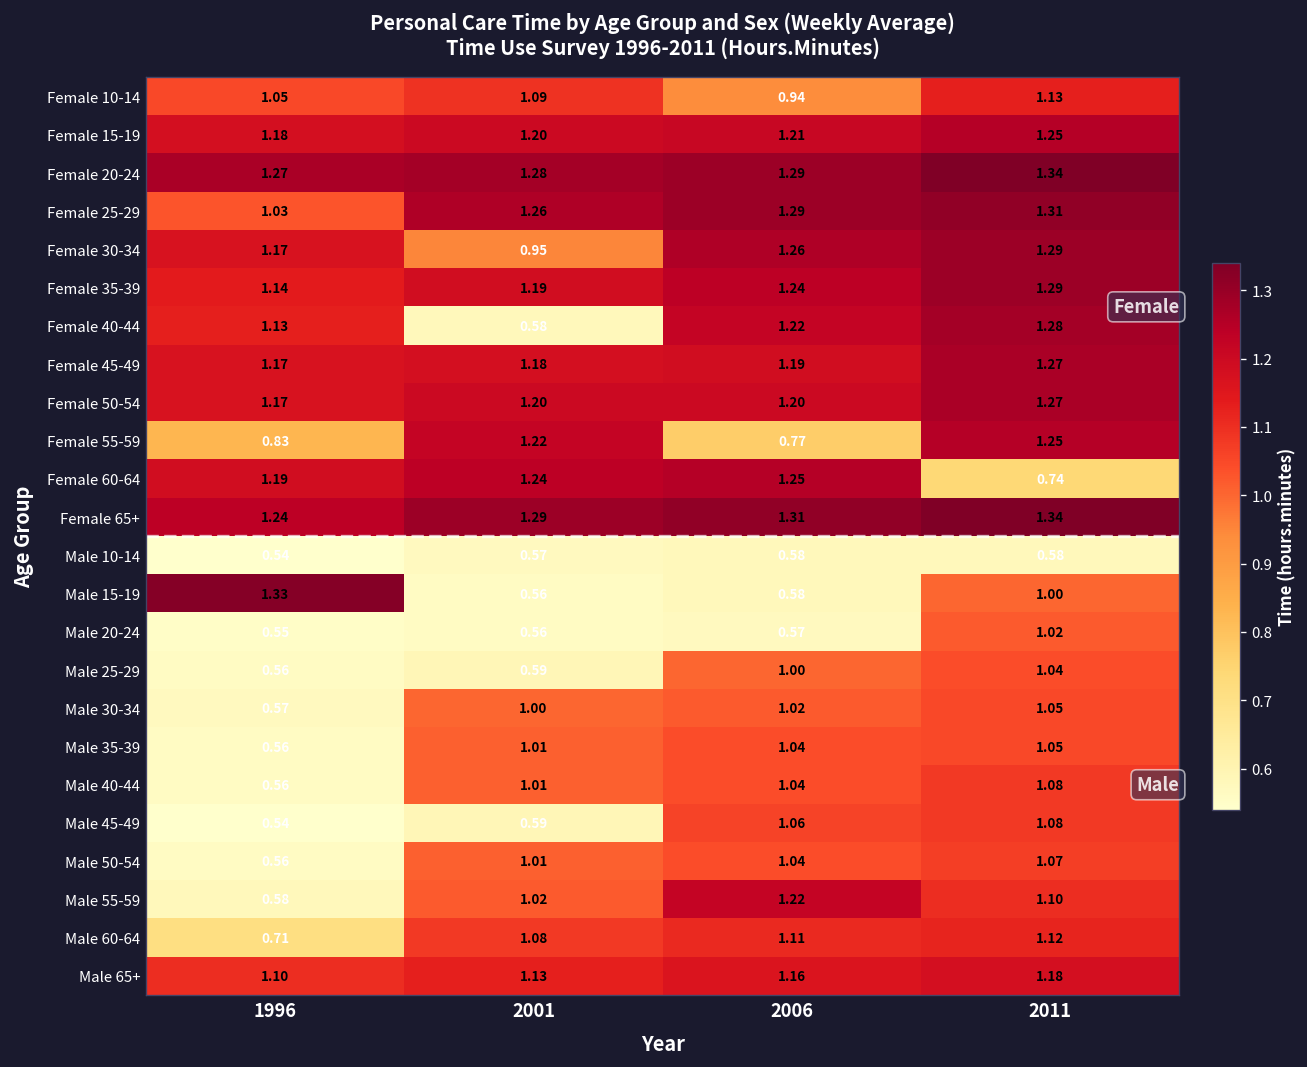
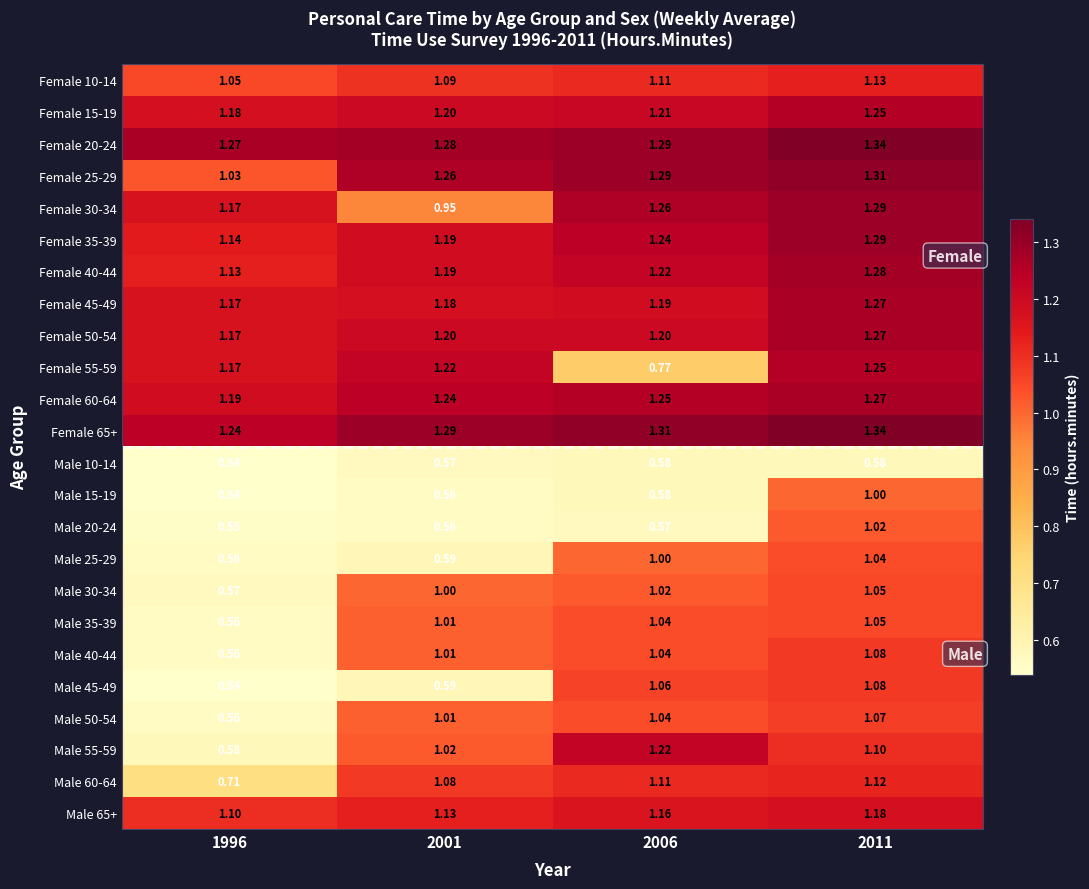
Female 10-14, 2006: 0.94 -> 1.11
Female 40-44, 2001: 0.58 -> 1.19
Female 55-59, 1996: 0.83 -> 1.17
Female 60-64, 2011: 0.74 -> 1.27
Male 15-19, 1996: 1.33 -> 0.54
